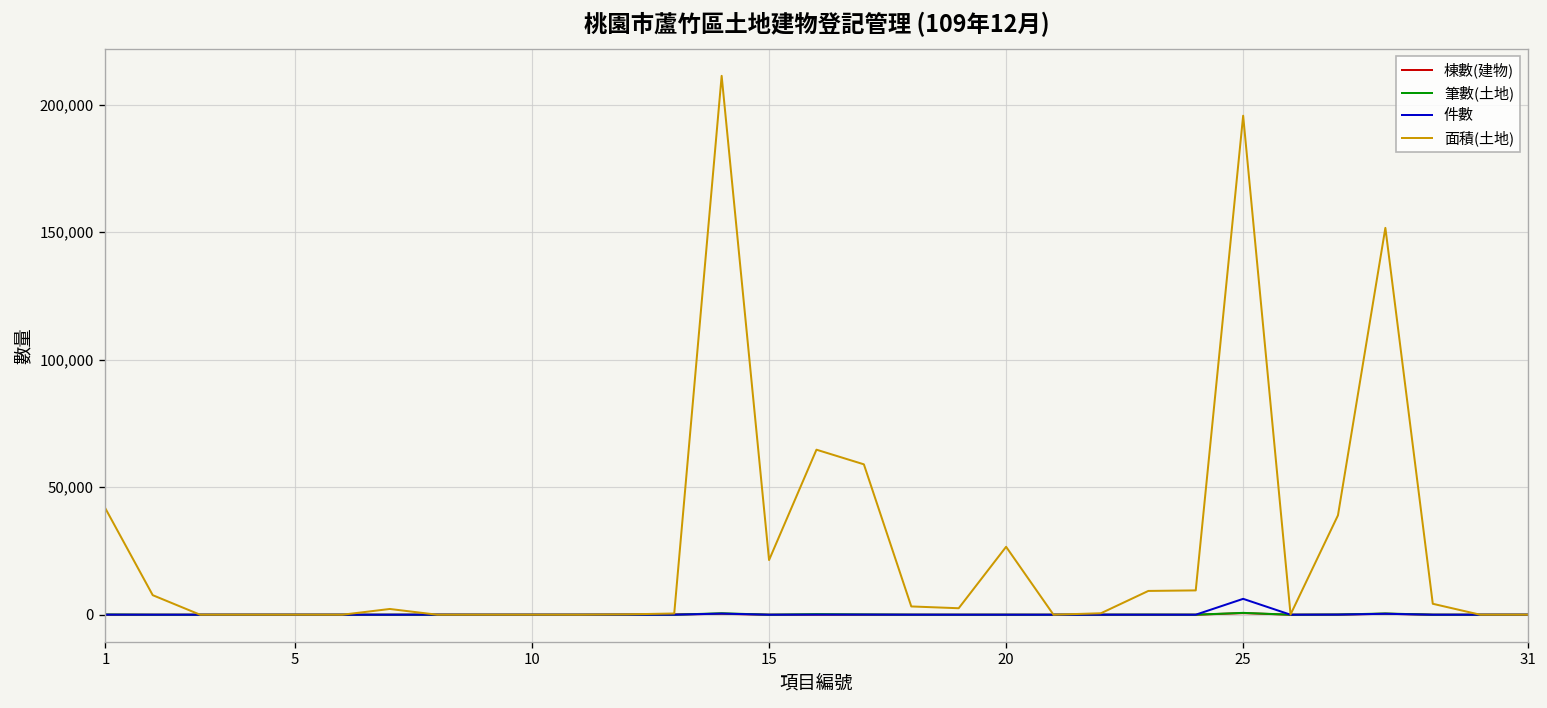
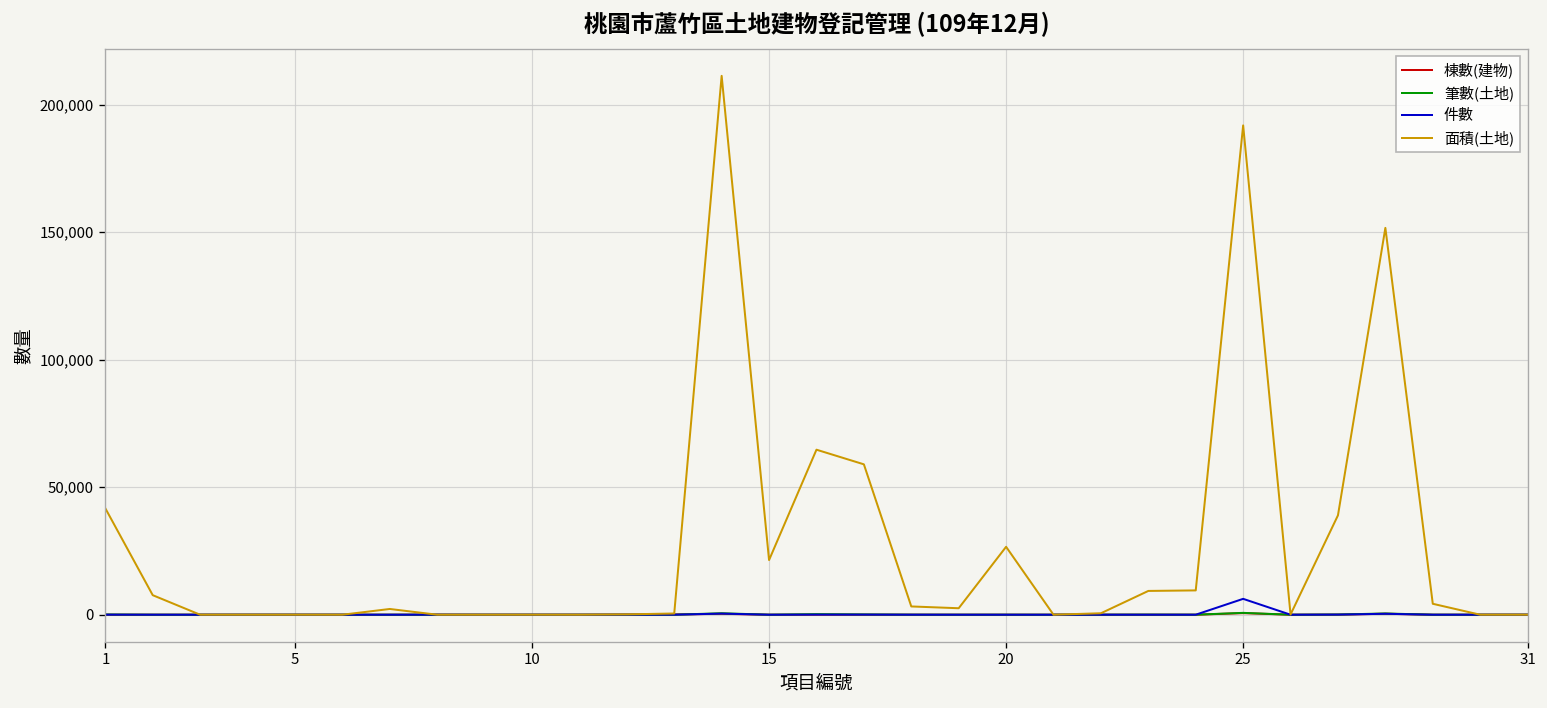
面積(土地), 25: 196,000 -> 192,000
